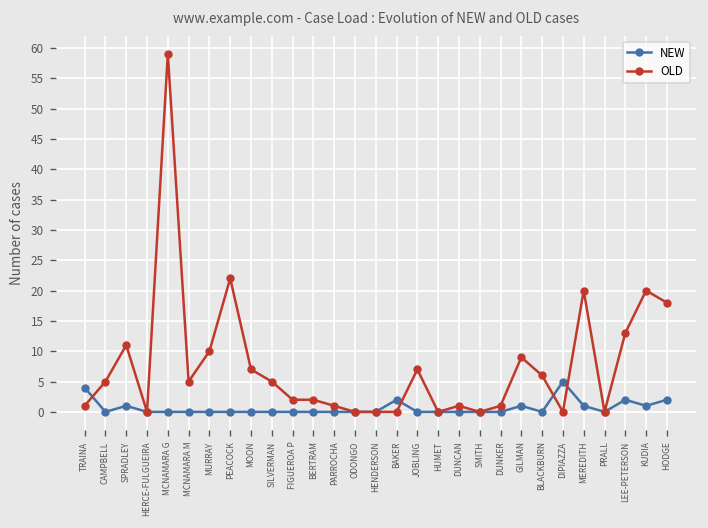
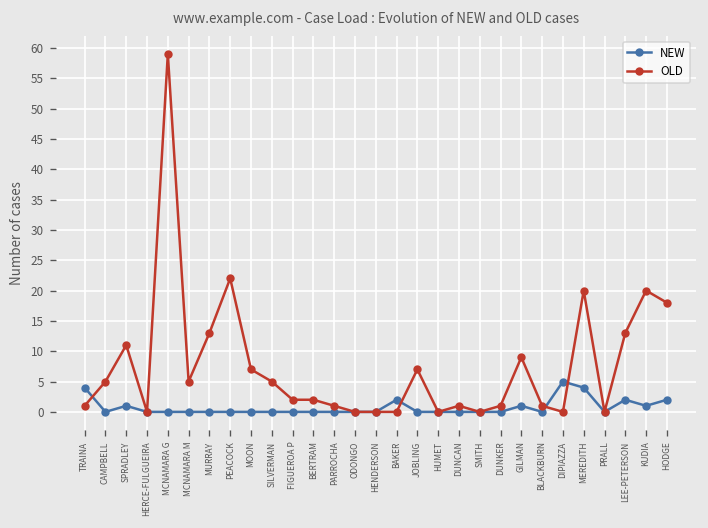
OLD, MURRAY: 10 -> 13
OLD, BLACKBURN: 6 -> 1
NEW, MEREDITH: 1 -> 4
